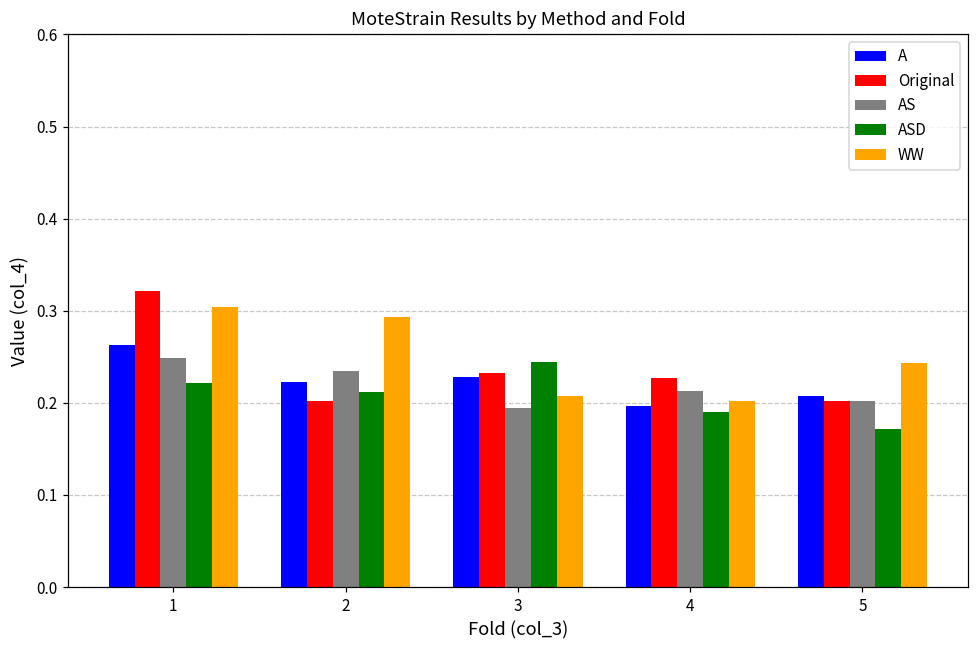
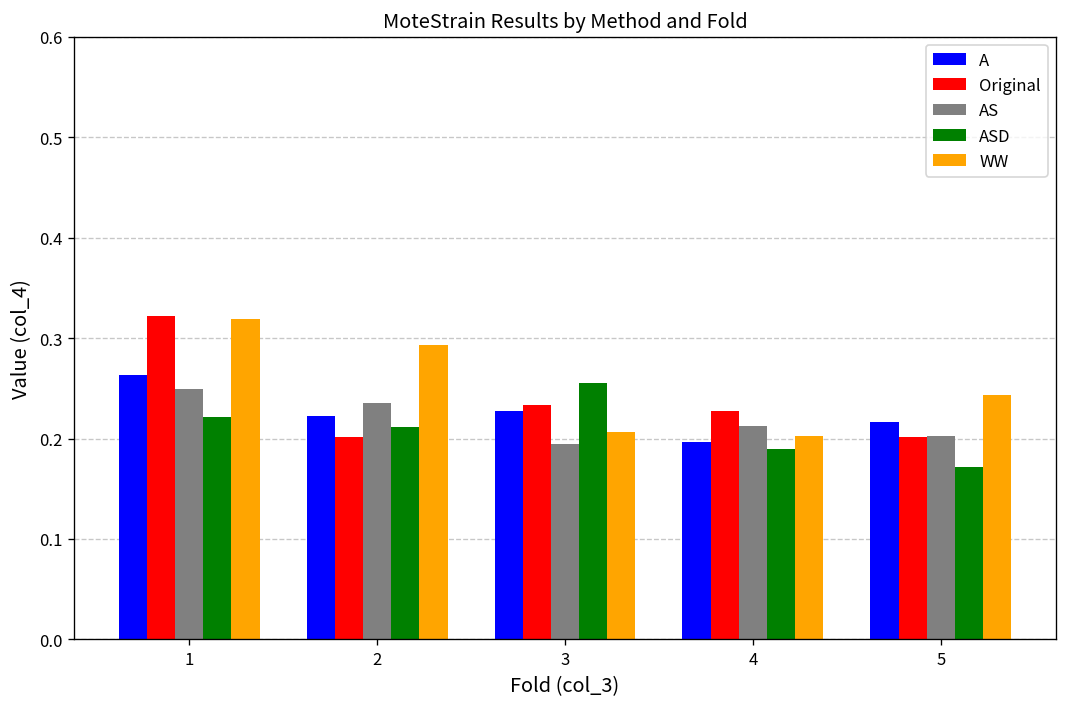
WW, 1: 0.30 -> 0.32
ASD, 3: 0.24 -> 0.26
A, 5: 0.21 -> 0.22
